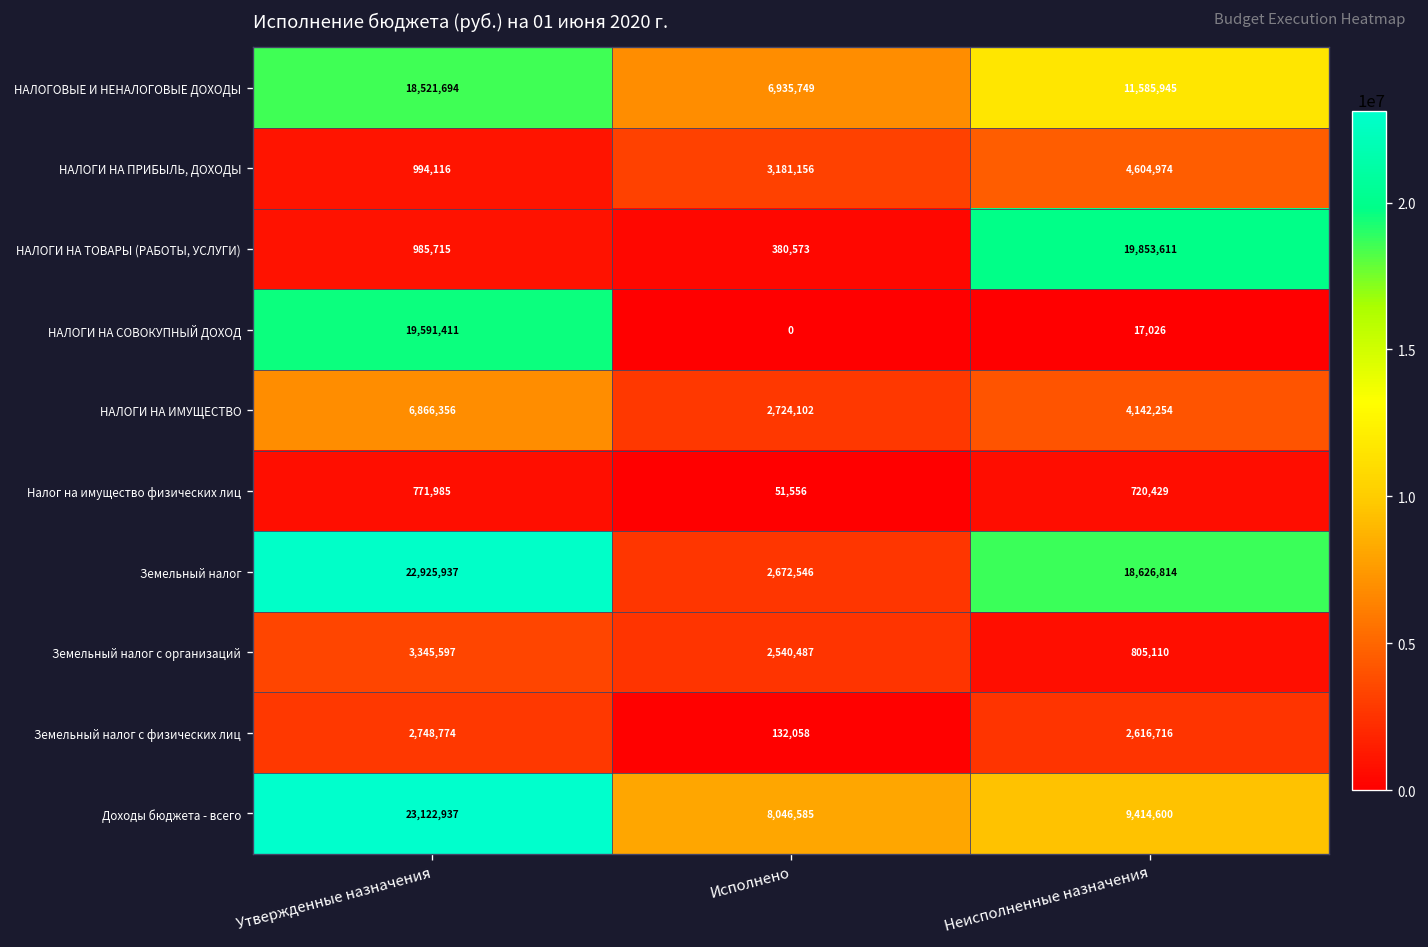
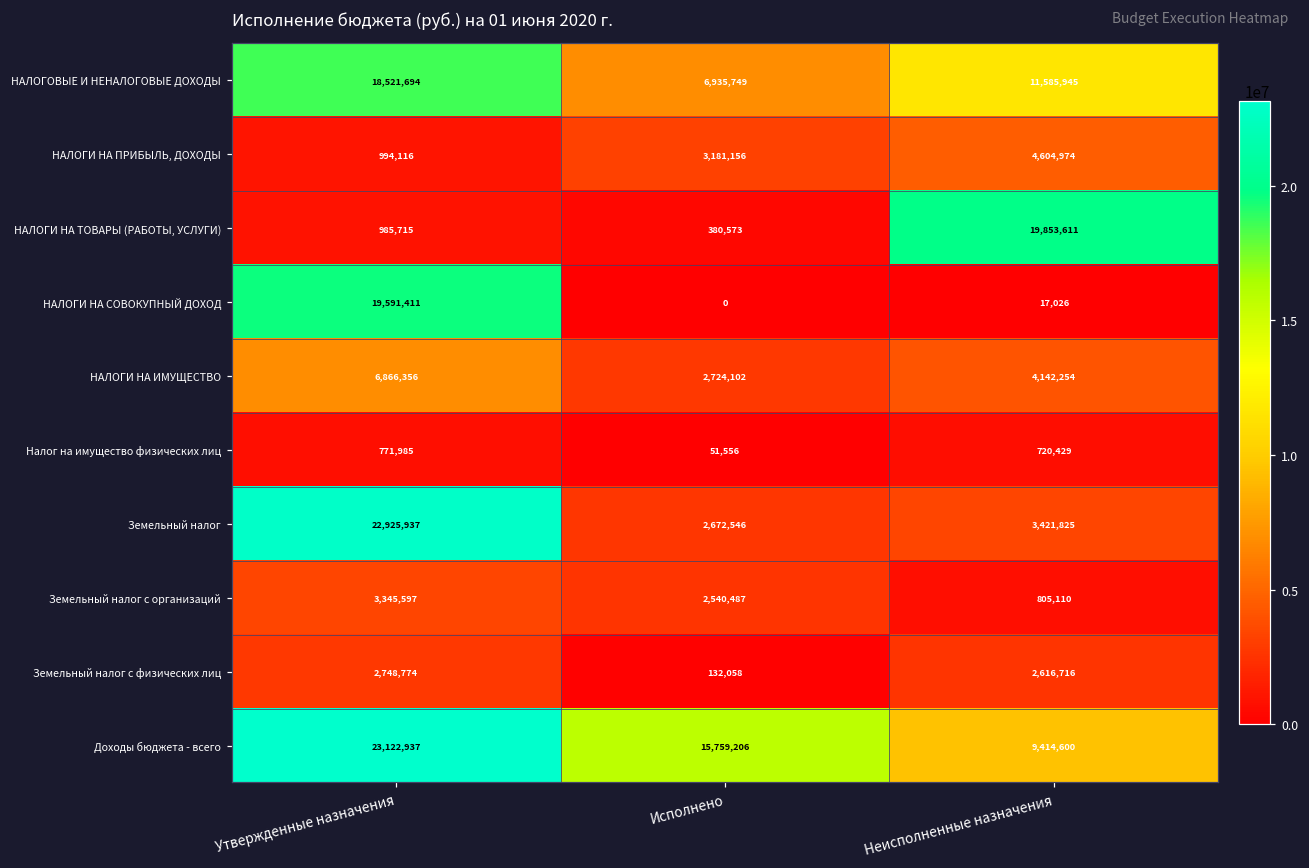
Земельный налог, Неисполненные назначения: 18,626,814 -> 3,421,825
Доходы бюджета - всего, Исполнено: 8,046,585 -> 15,759,206
